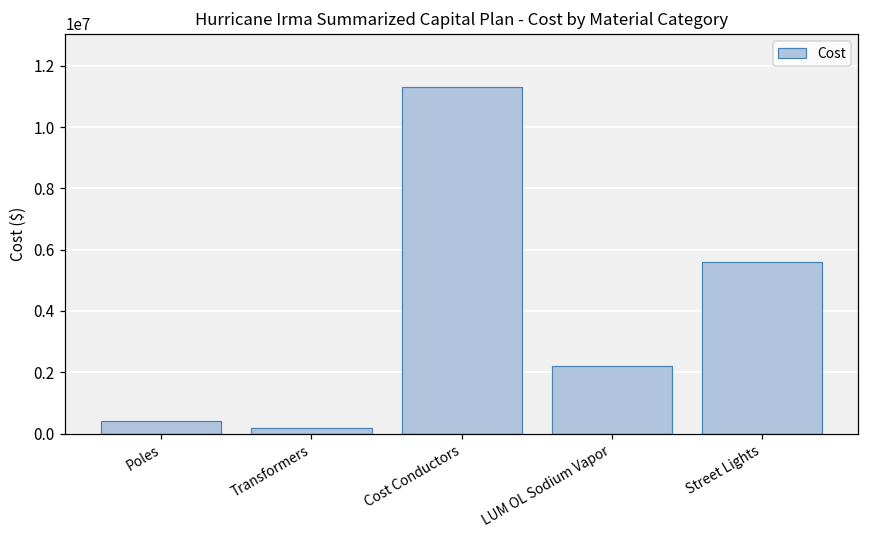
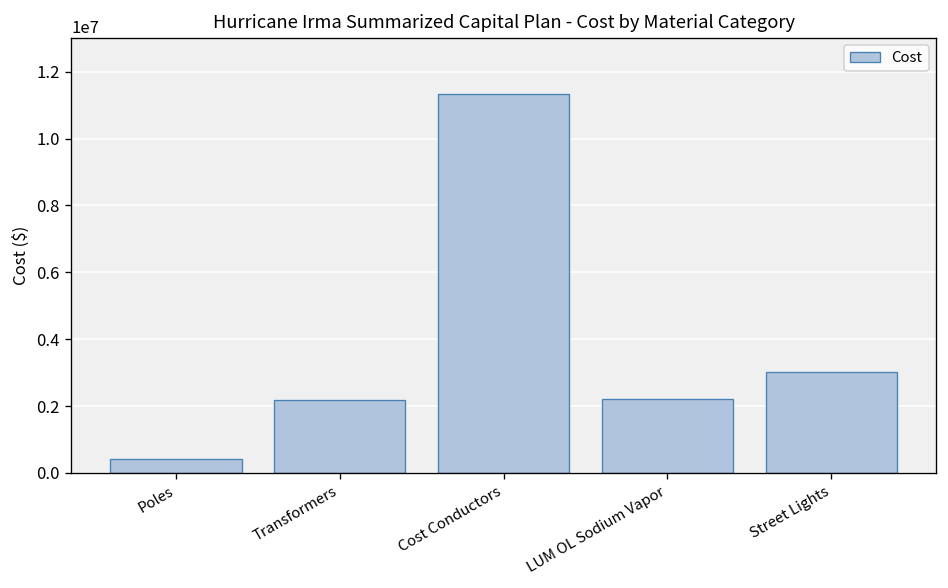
Transformers: 200000 -> 2200000
Street Lights: 5600000 -> 3000000
